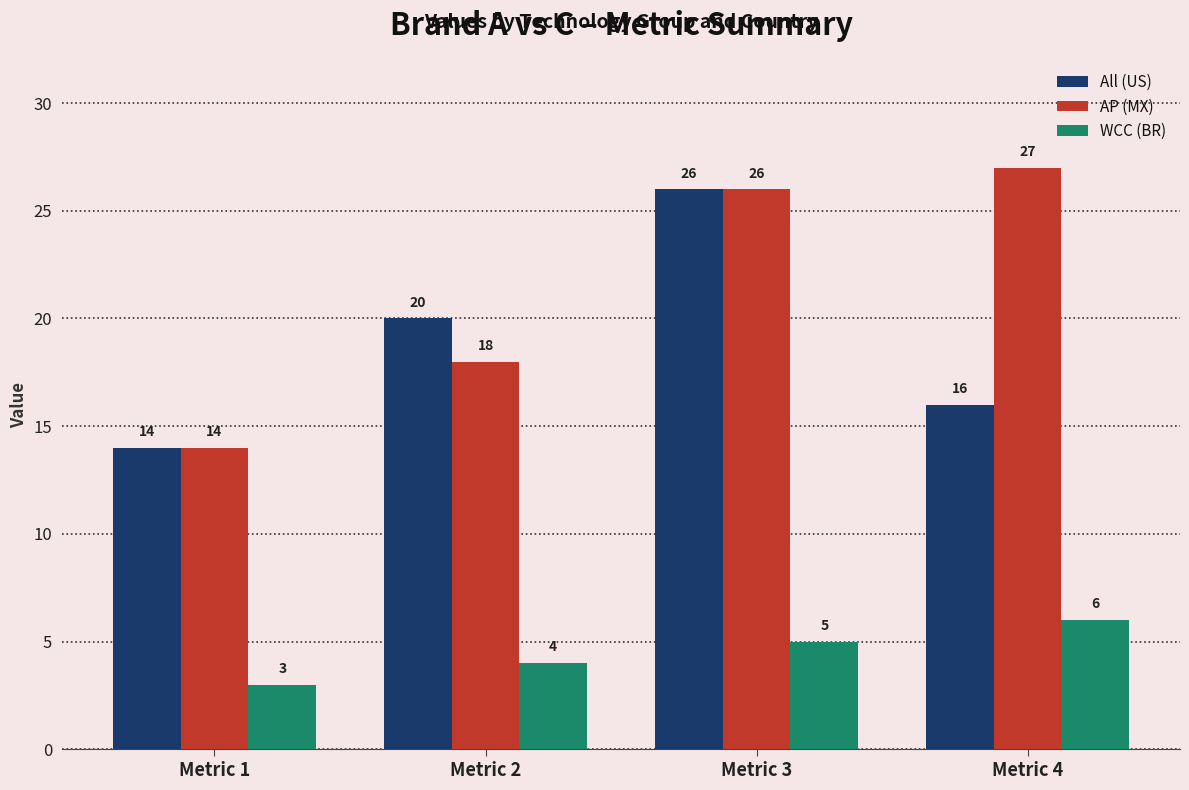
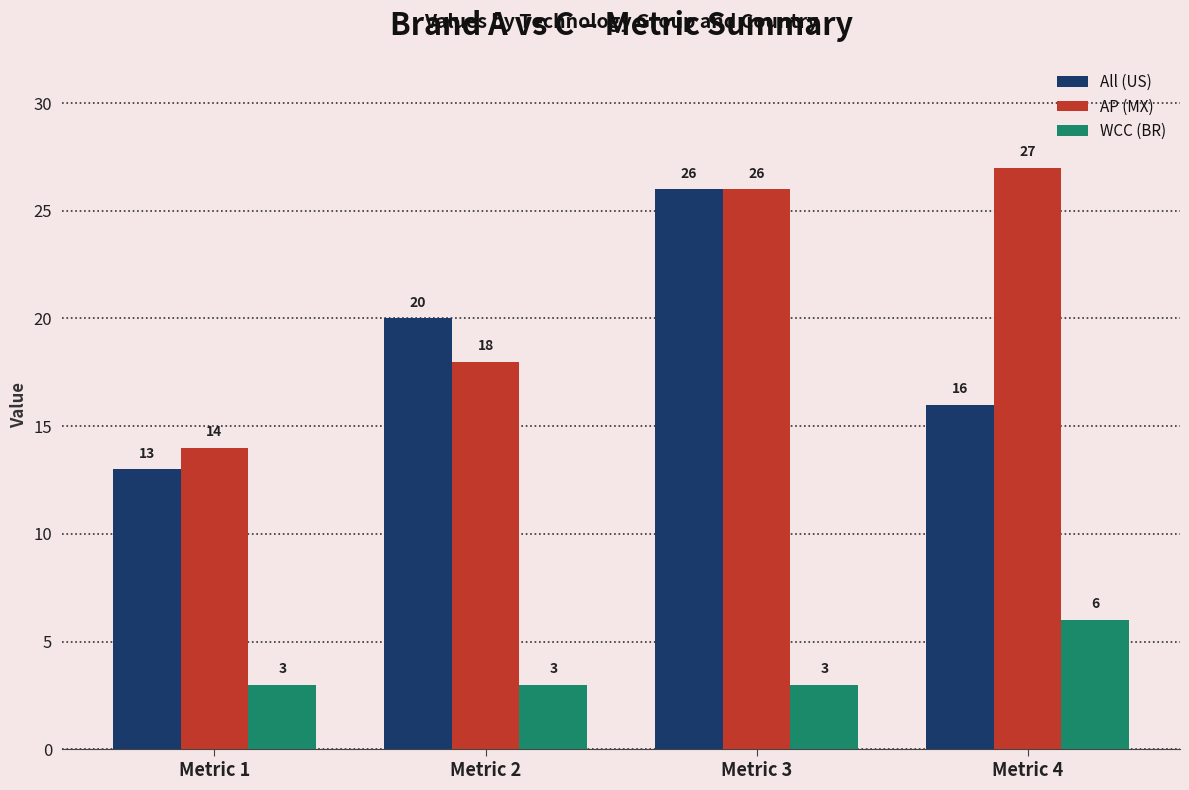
All (US), Metric 1: 14 -> 13
WCC (BR), Metric 2: 4 -> 3
WCC (BR), Metric 3: 5 -> 3
